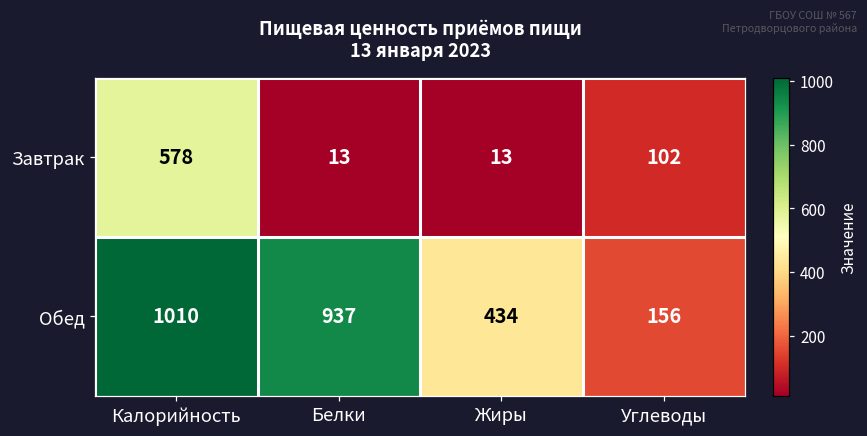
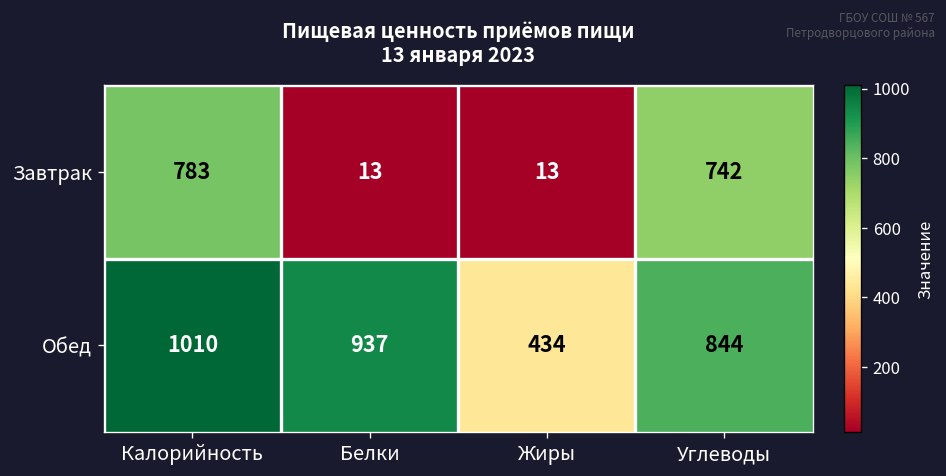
Завтрак, Калорийность: 578 -> 783
Завтрак, Углеводы: 102 -> 742
Обед, Углеводы: 156 -> 844
